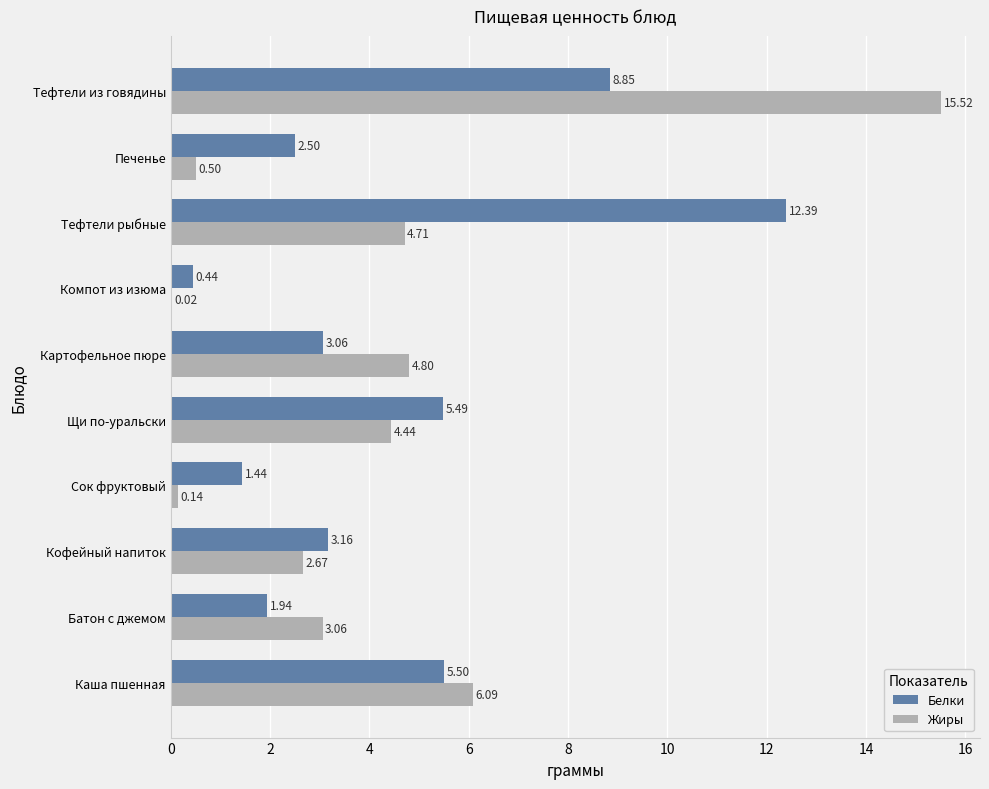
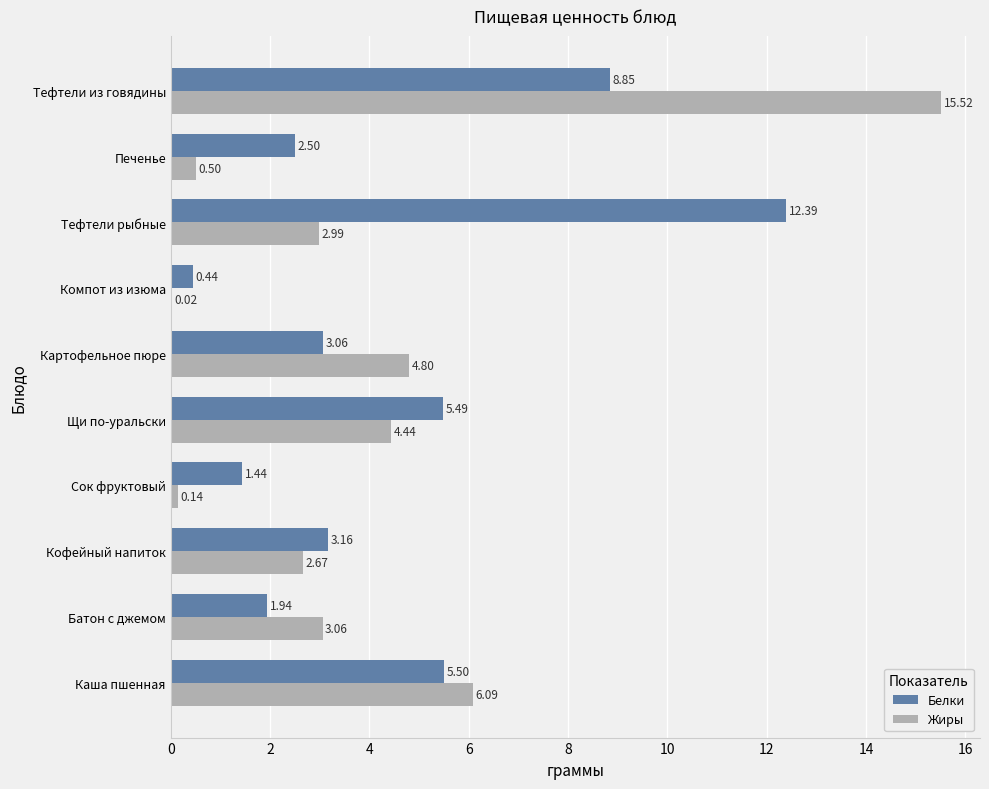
Жиры, Тефтели рыбные: 4.71 -> 2.99
